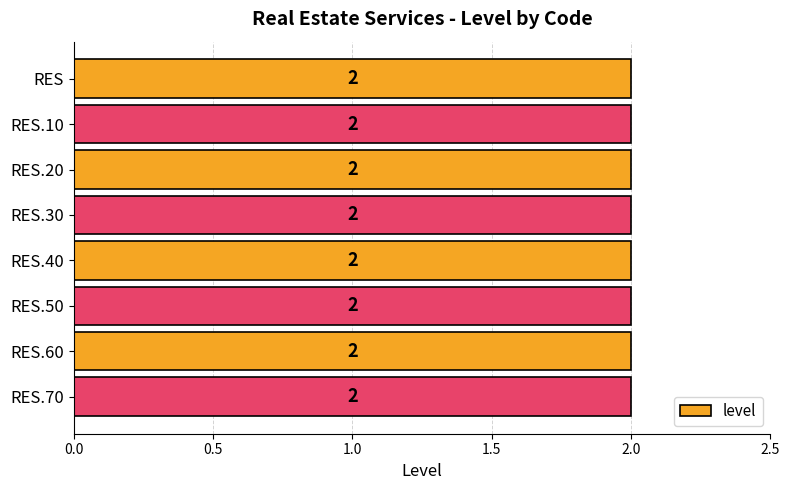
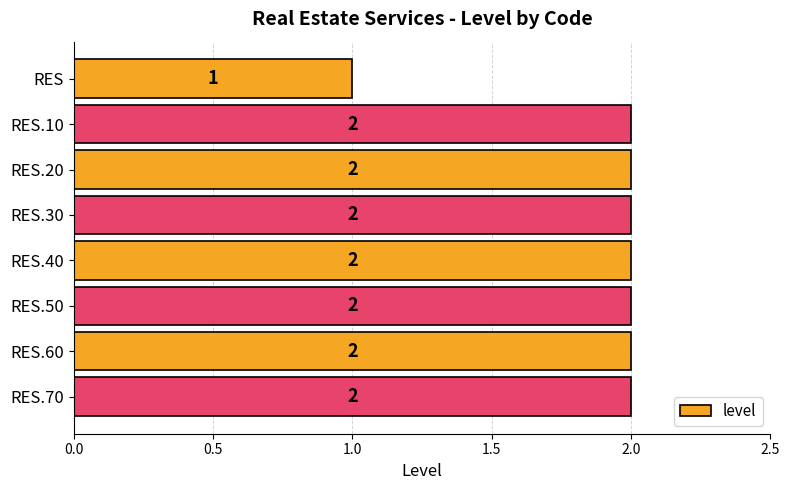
RES: 2 -> 1
